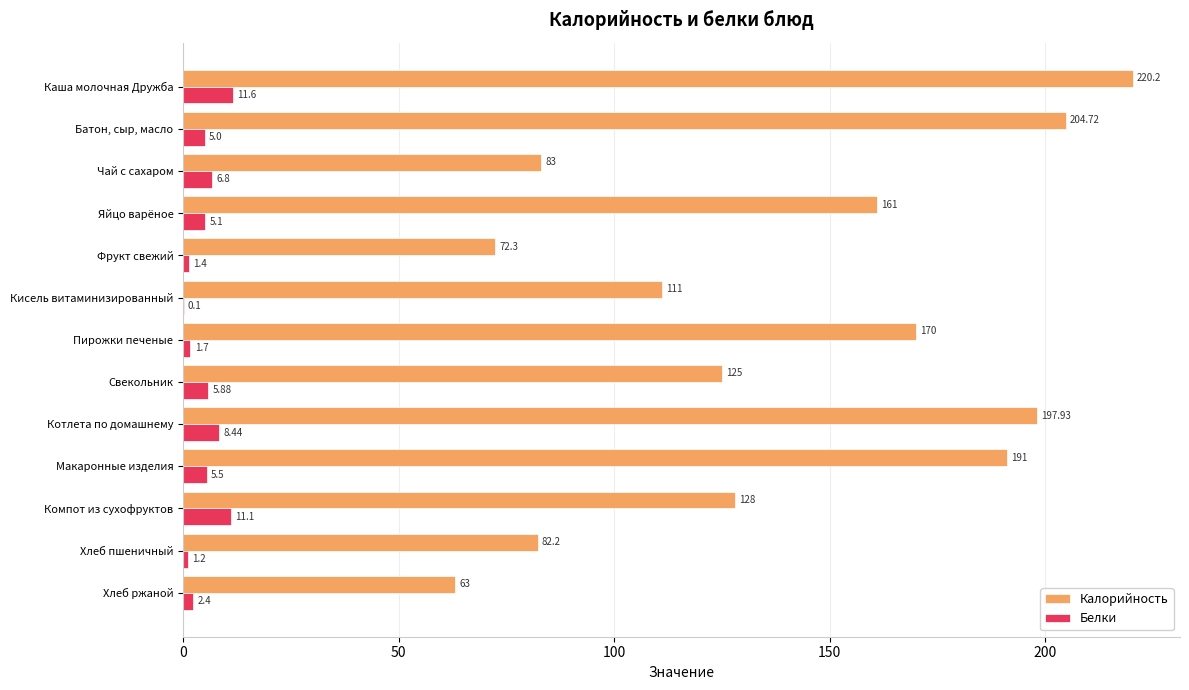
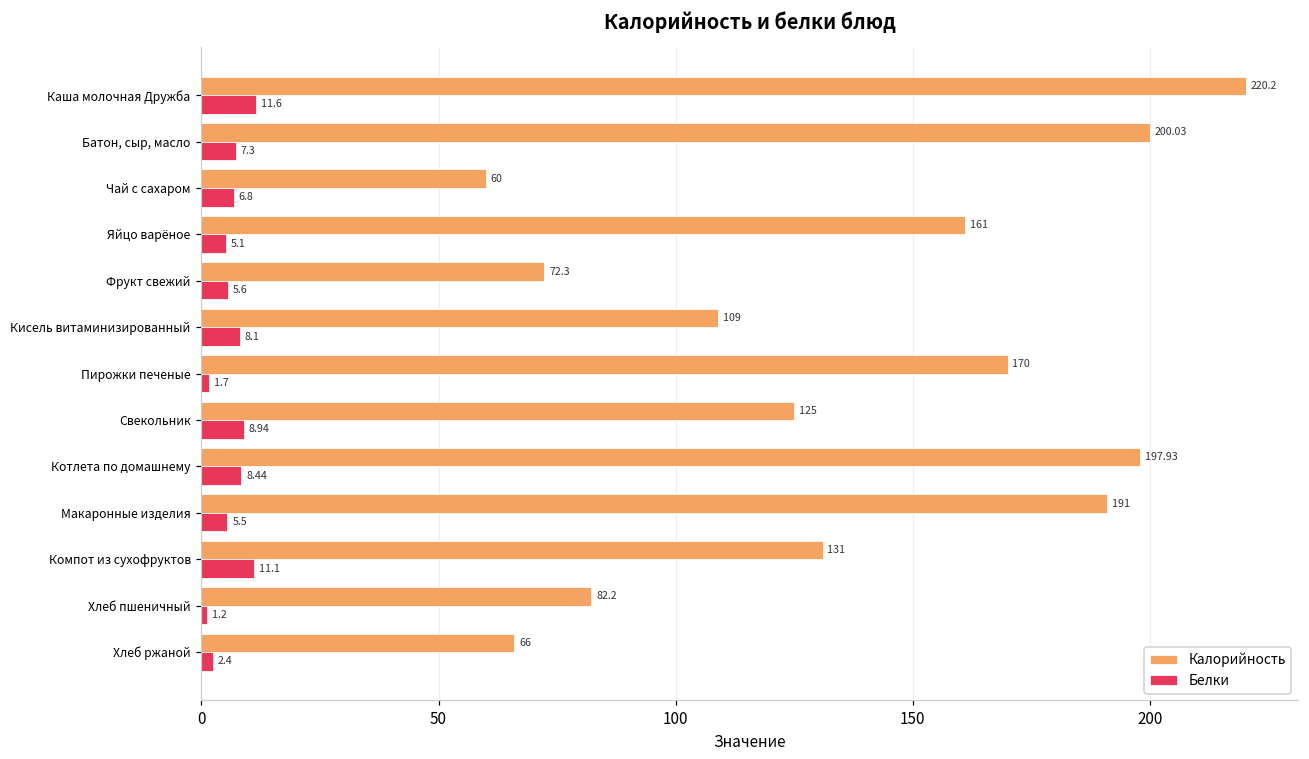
Калорийность, Батон, сыр, масло: 204.72 -> 200.03
Белки, Батон, сыр, масло: 5.0 -> 7.3
Калорийность, Чай с сахаром: 83 -> 60
Белки, Фрукт свежий: 1.4 -> 5.6
Калорийность, Кисель витаминизированный: 111 -> 109
Белки, Кисель витаминизированный: 0.1 -> 8.1
Белки, Свекольник: 5.88 -> 8.94
Калорийность, Компот из сухофруктов: 128 -> 131
Калорийность, Хлеб ржаной: 63 -> 66
